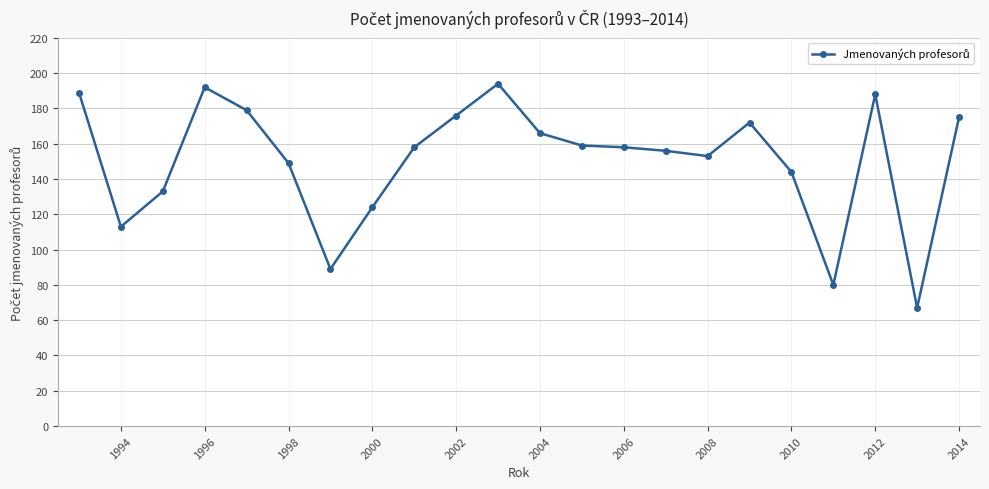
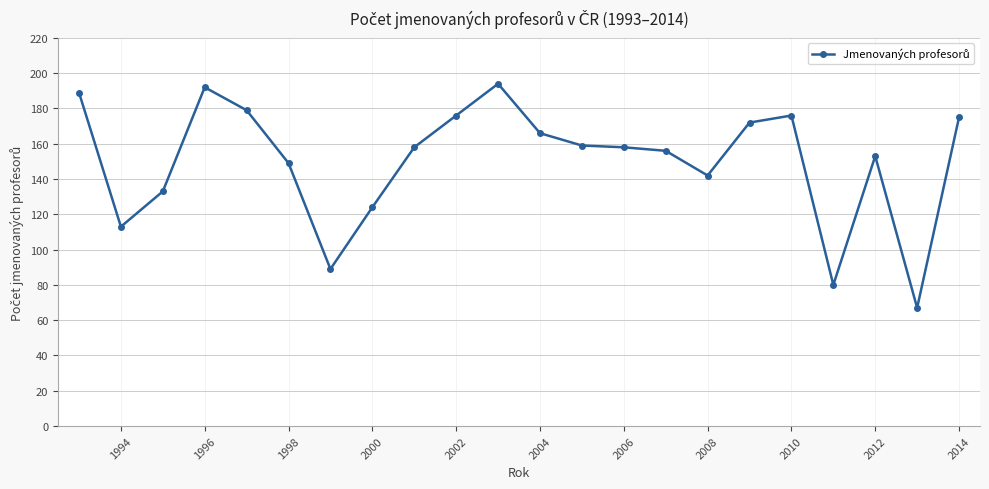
2008: 153 -> 142
2010: 144 -> 176
2012: 188 -> 153
